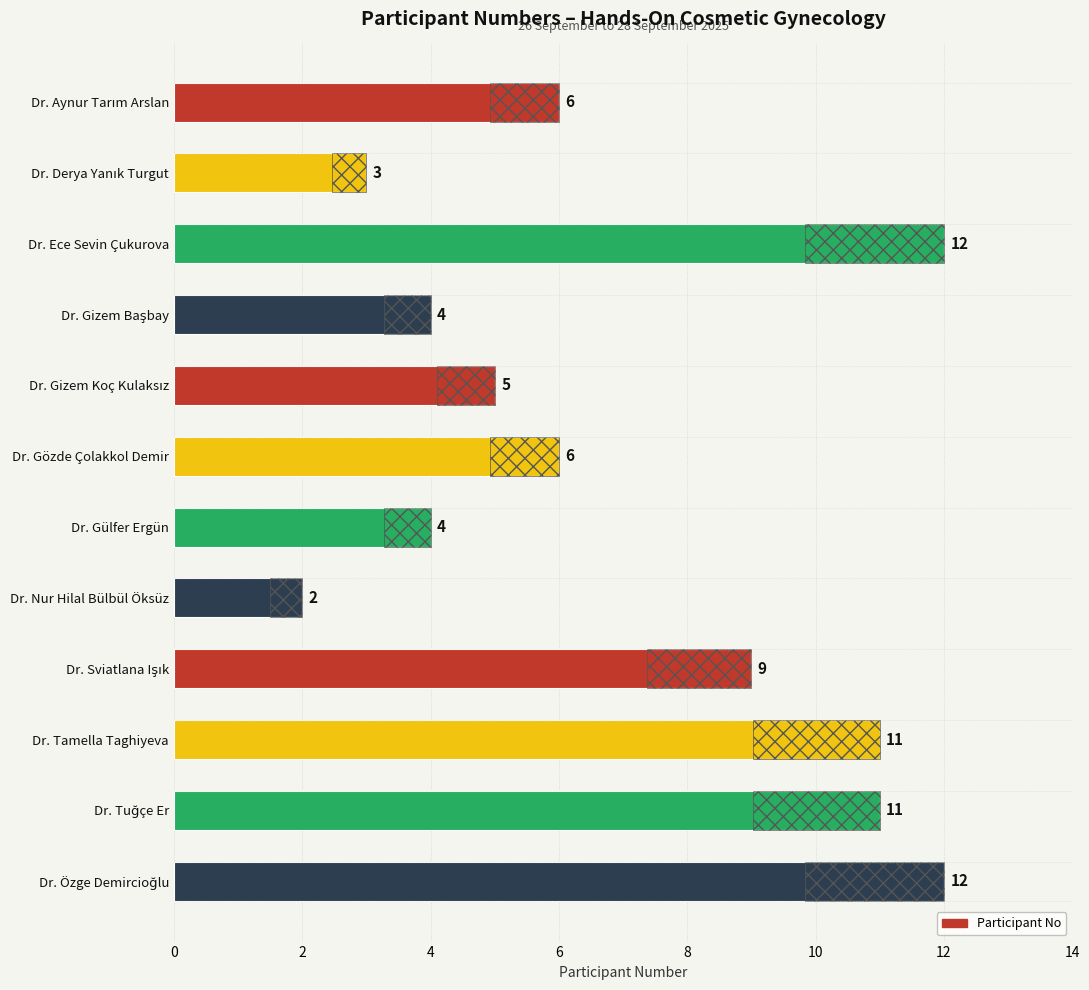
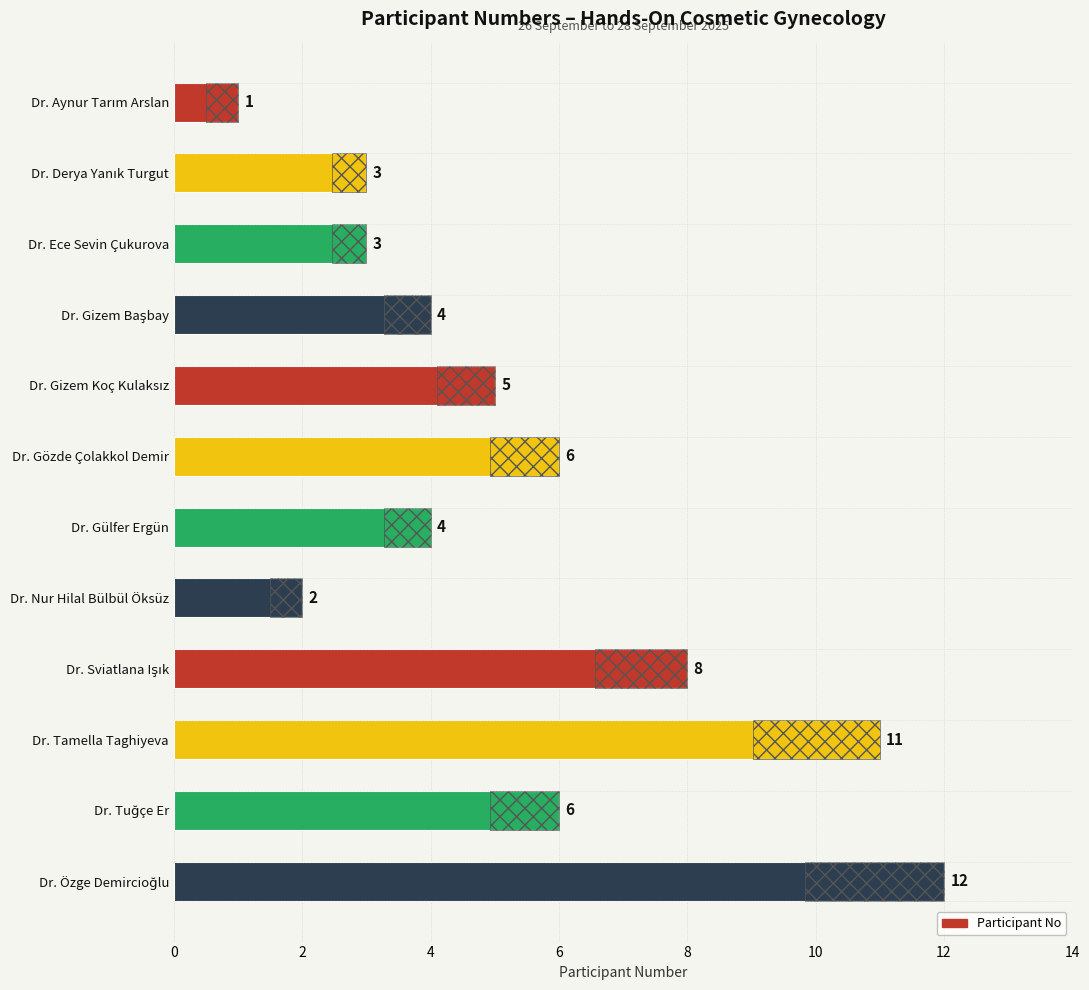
Participant No, Dr. Aynur Tarım Arslan: 6 -> 1
Participant No, Dr. Ece Sevin Çukurova: 12 -> 3
Participant No, Dr. Sviatlana Işık: 9 -> 8
Participant No, Dr. Tuğçe Er: 11 -> 6
